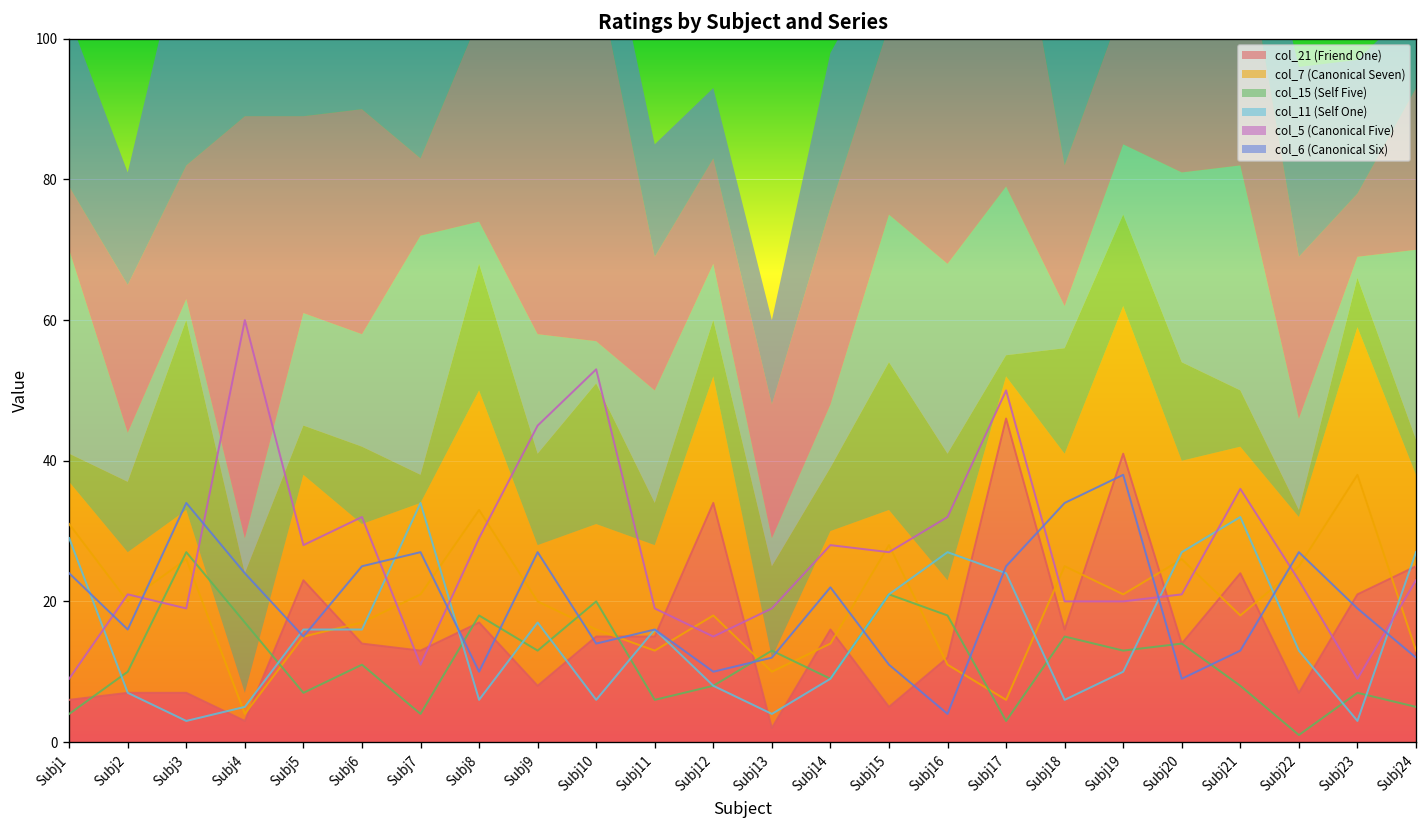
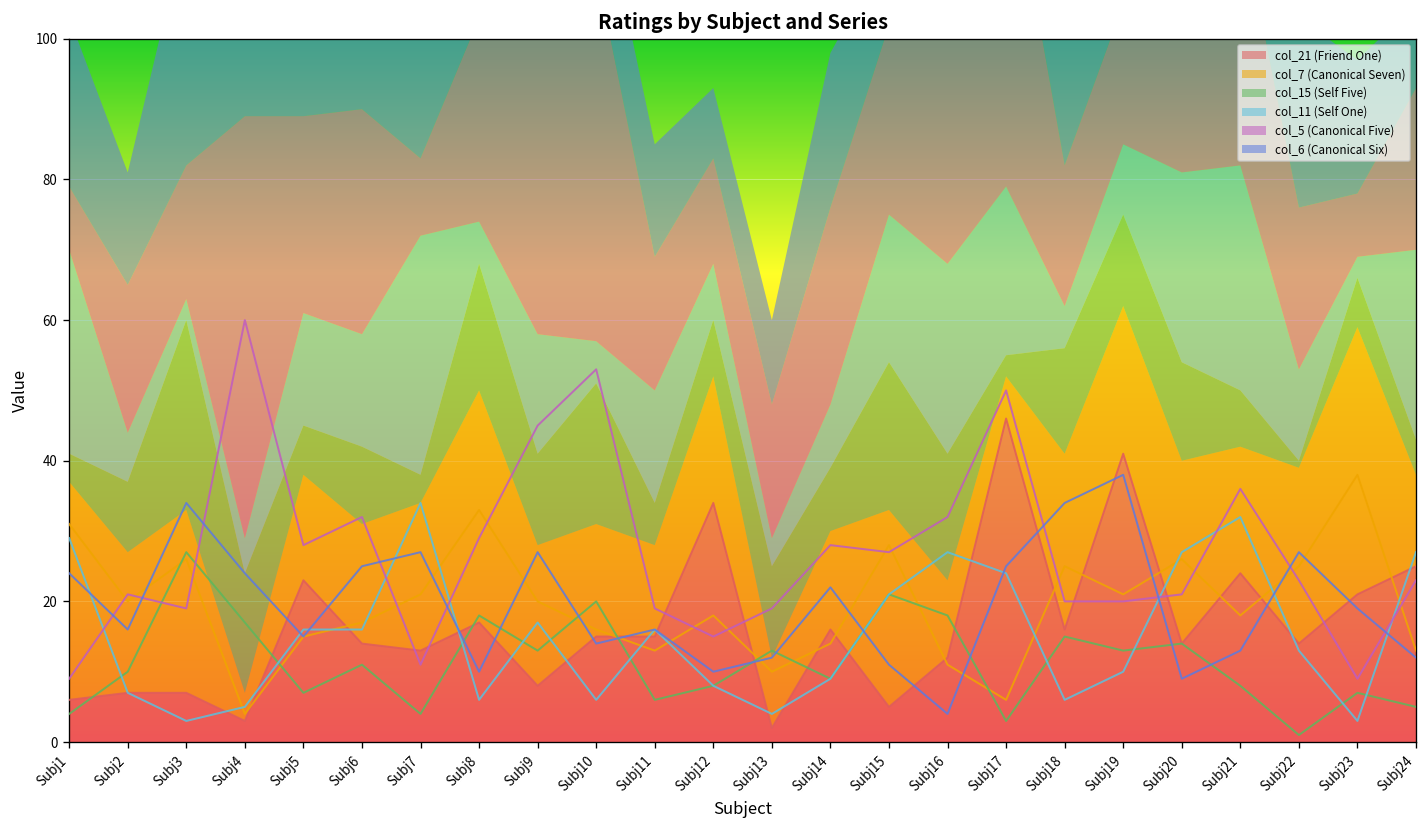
col_21 (Friend One), Subj22: 7 -> 14
